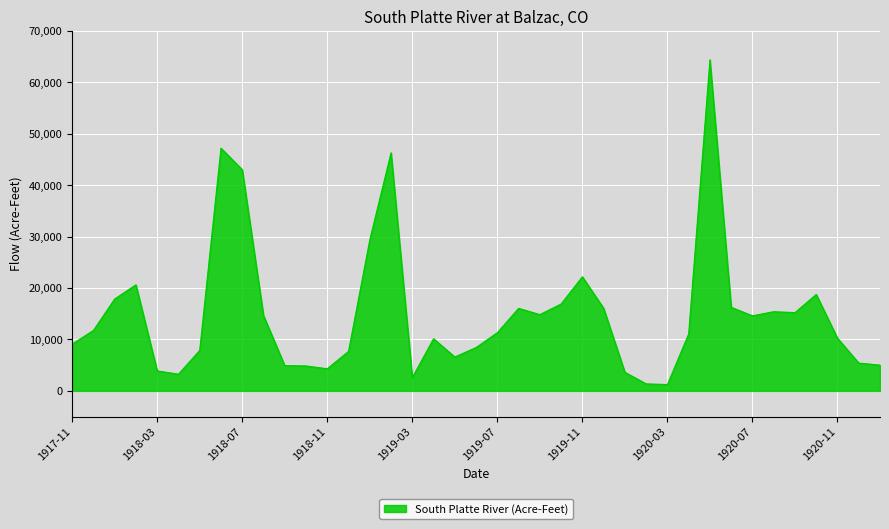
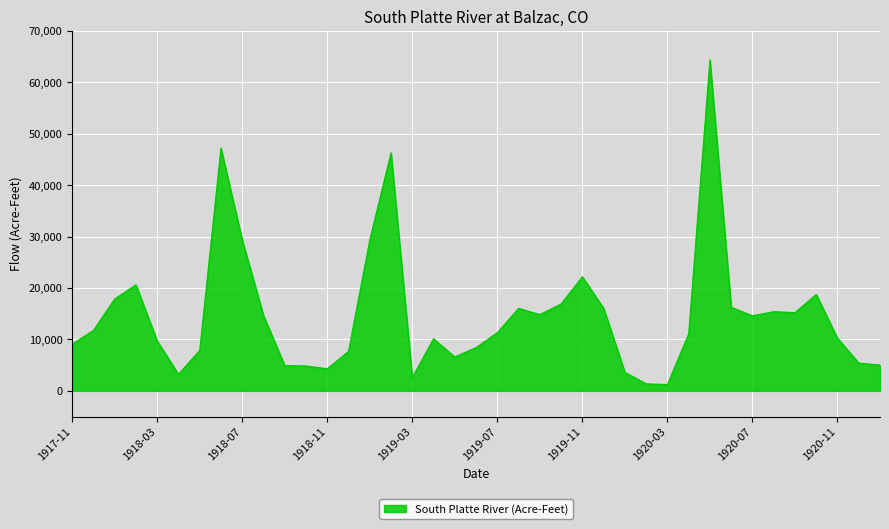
1918-03: 4,000 -> 10,000
1918-07: 43,000 -> 29,000
